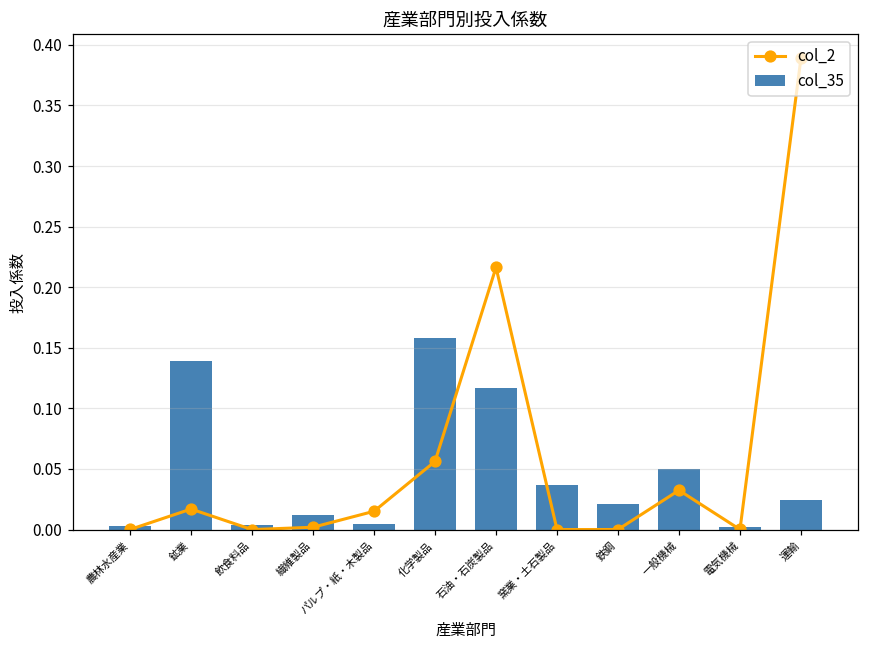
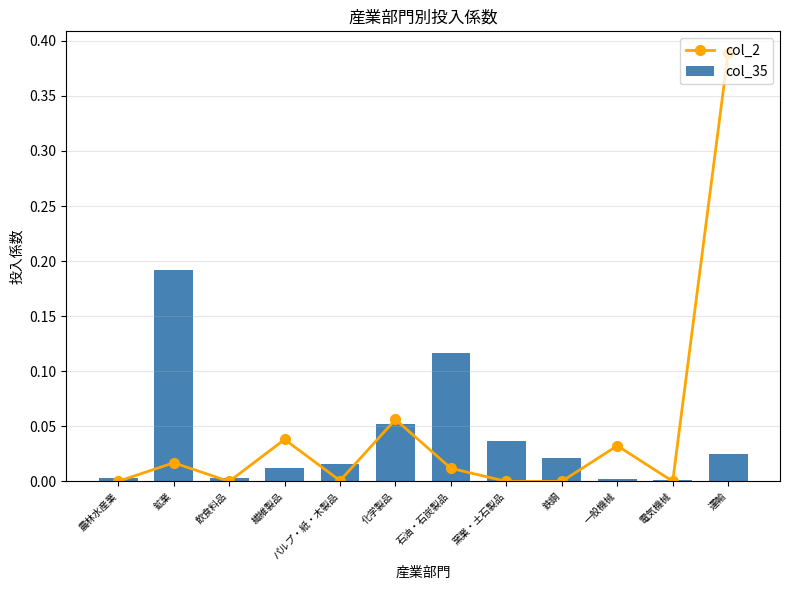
col_35, 鉱業: 0.140 -> 0.192
col_2, 繊維製品: 0.002 -> 0.038
col_2, パルプ・紙・木製品: 0.015 -> 0.001
col_35, パルプ・紙・木製品: 0.004 -> 0.016
col_35, 化学製品: 0.158 -> 0.052
col_2, 石油・石炭製品: 0.216 -> 0.012
col_35, 一般機械: 0.050 -> 0.002
